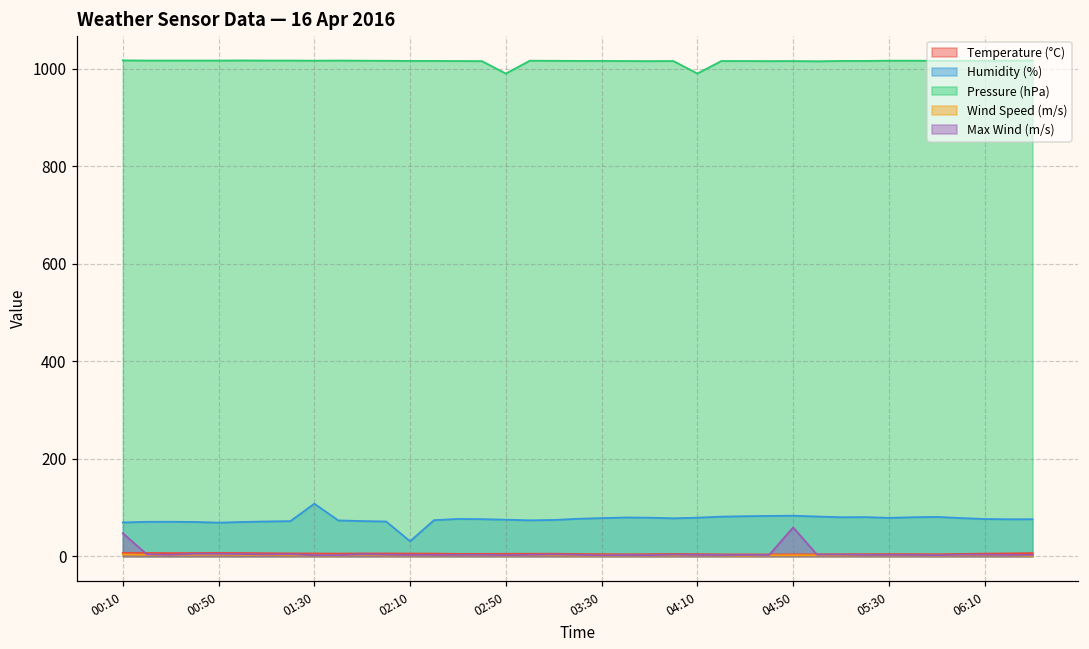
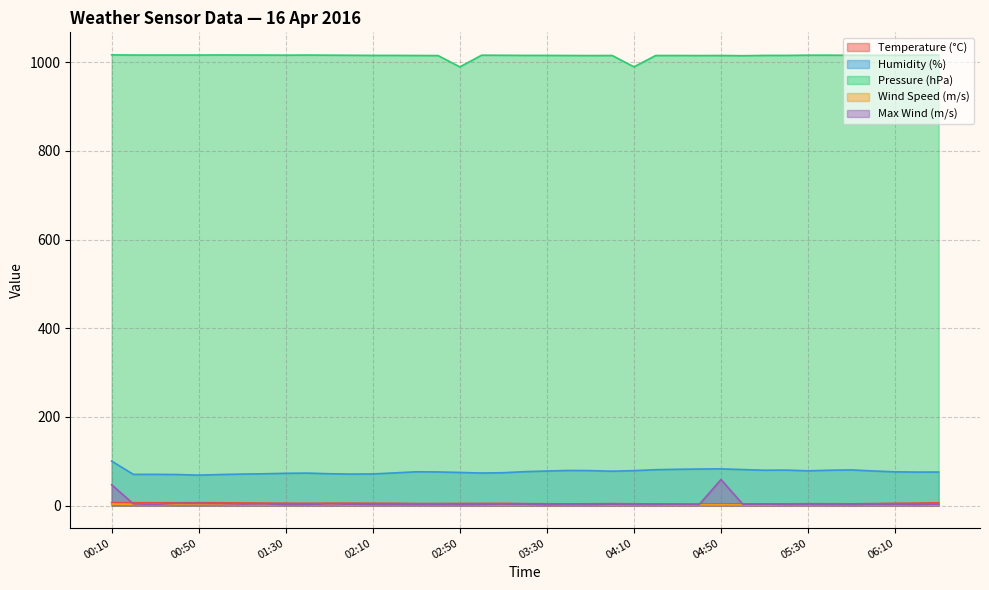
Humidity (%), 00:10: 70 -> 100
Humidity (%), 01:30: 110 -> 70
Humidity (%), 02:10: 30 -> 70
